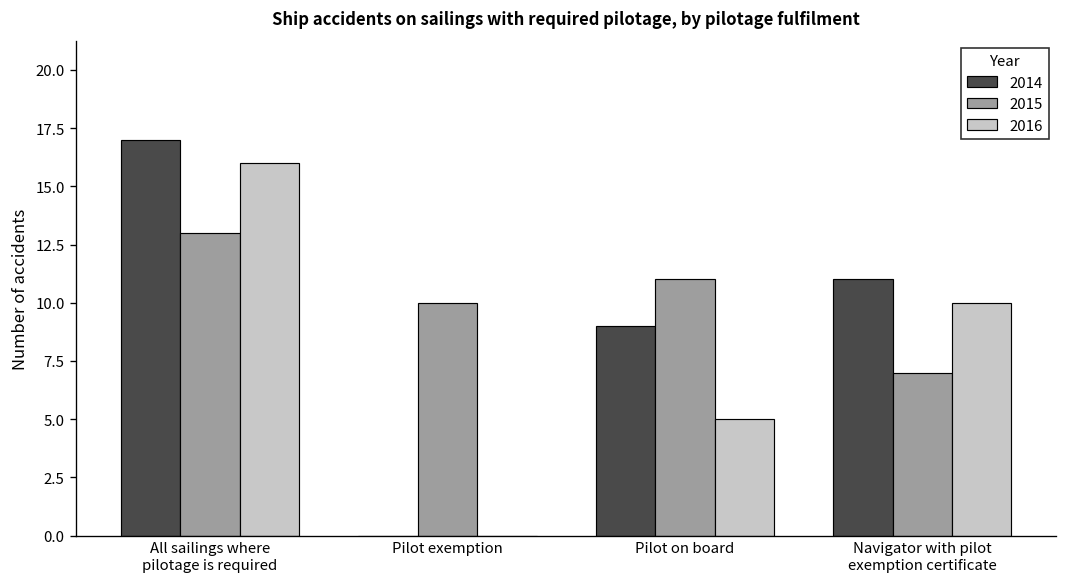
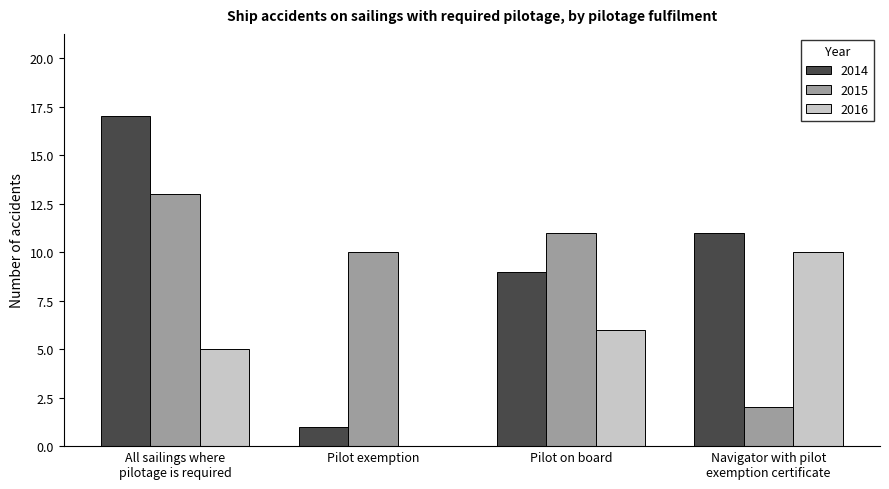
2016, All sailings where pilotage is required: 16 -> 5
2014, Pilot exemption: 0 -> 1
2016, Pilot on board: 5 -> 6
2015, Navigator with pilot exemption certificate: 7 -> 2
